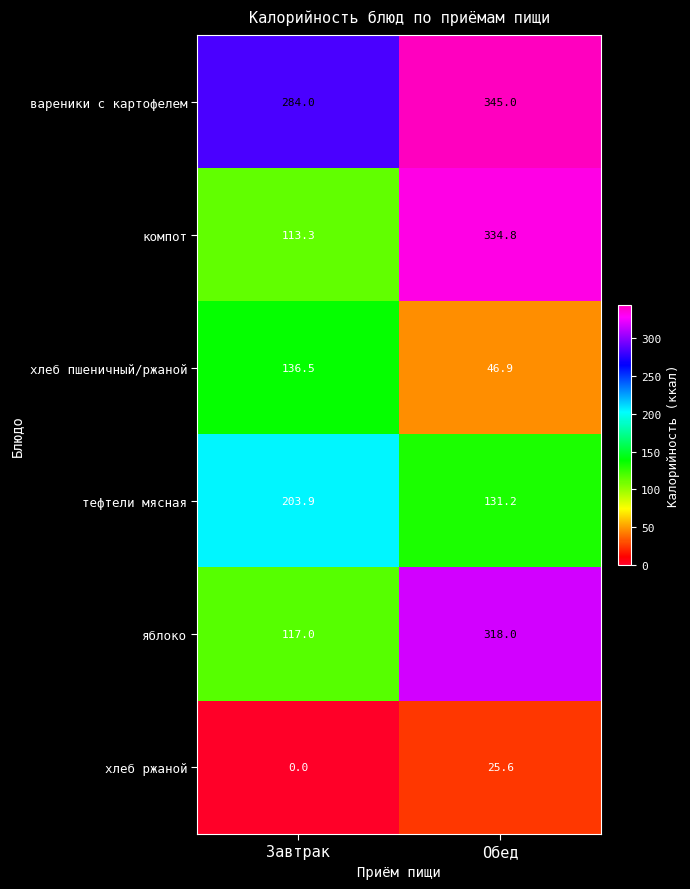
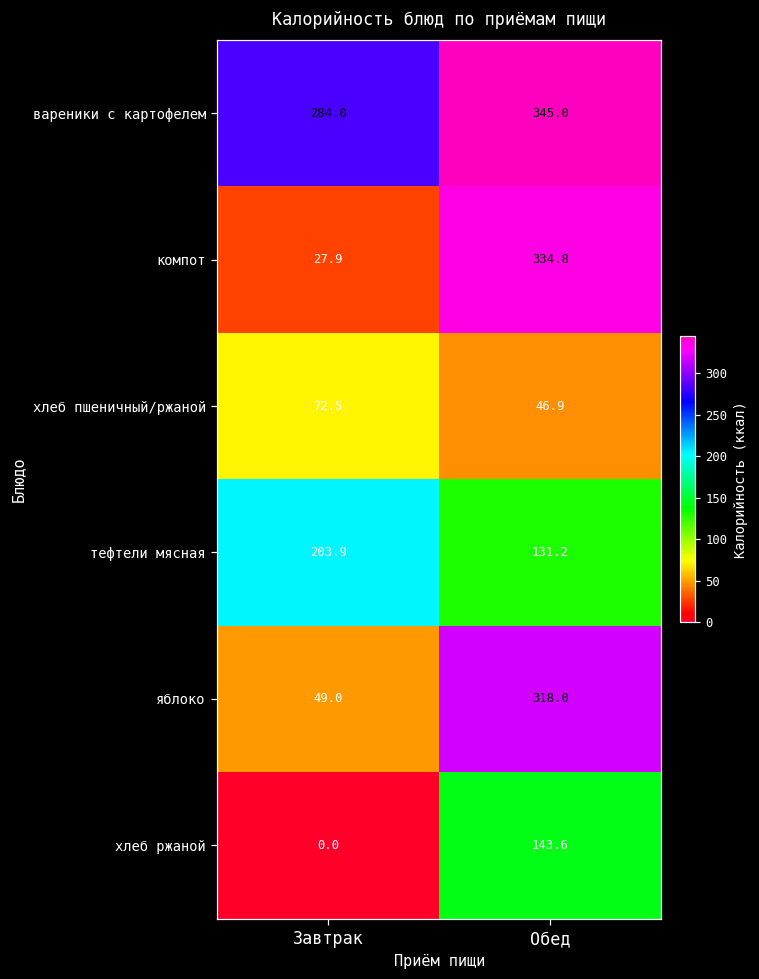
компот, Завтрак: 113.3 -> 27.9
хлеб пшеничный/ржаной, Завтрак: 136.5 -> 72.5
яблоко, Завтрак: 117.0 -> 49.0
хлеб ржаной, Обед: 25.6 -> 143.6
